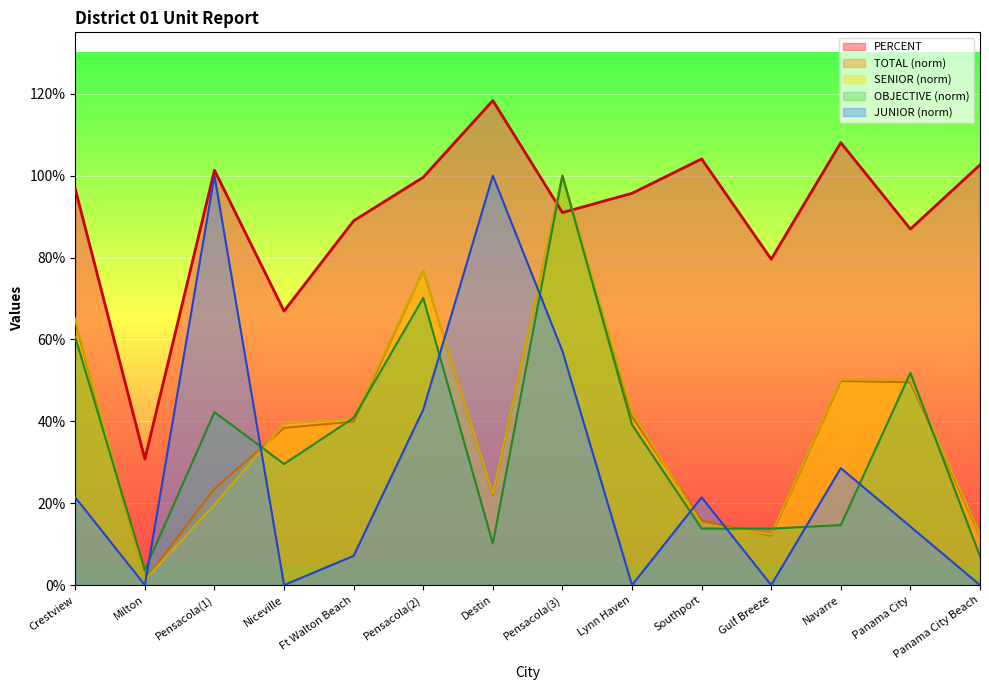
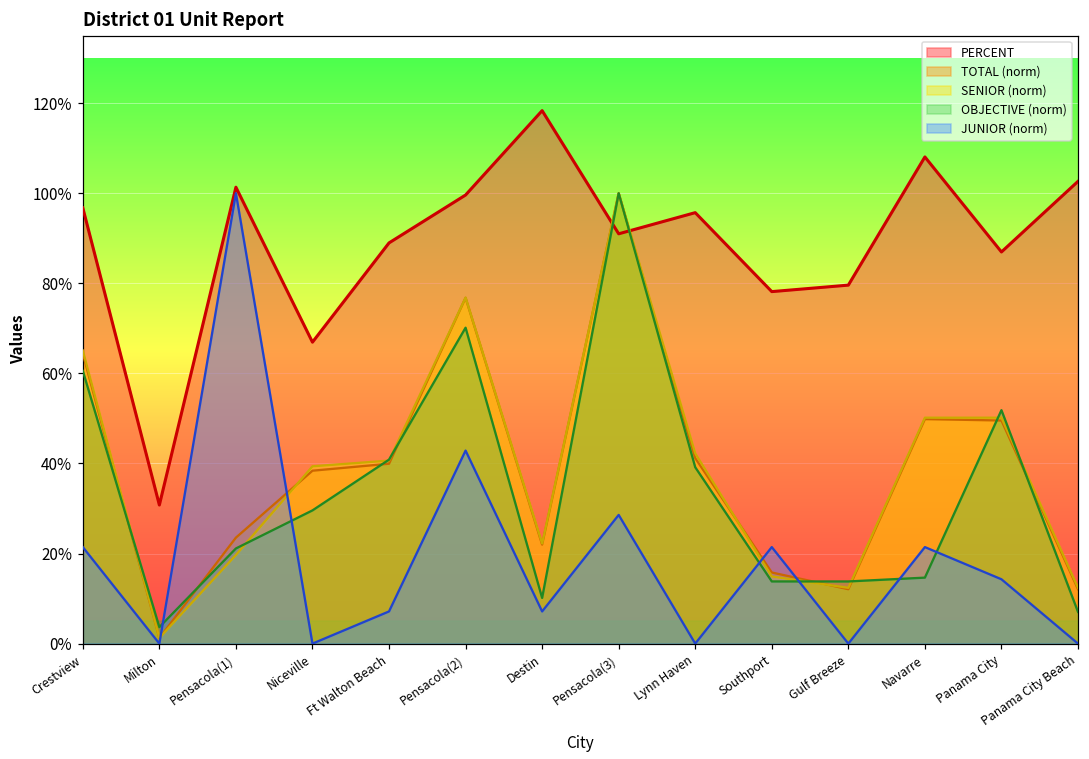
OBJECTIVE (norm), Pensacola(1): 42% -> 21%
JUNIOR (norm), Destin: 100% -> 7%
JUNIOR (norm), Pensacola(3): 57% -> 29%
PERCENT, Southport: 104% -> 78%
JUNIOR (norm), Navarre: 29% -> 21%
